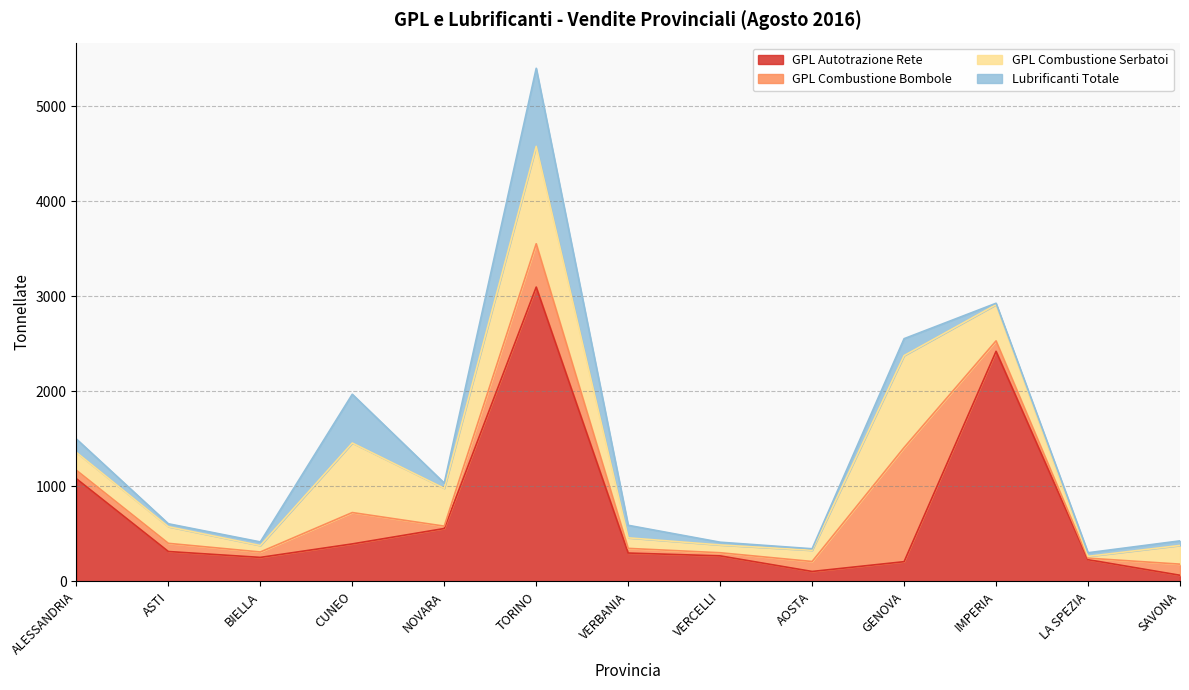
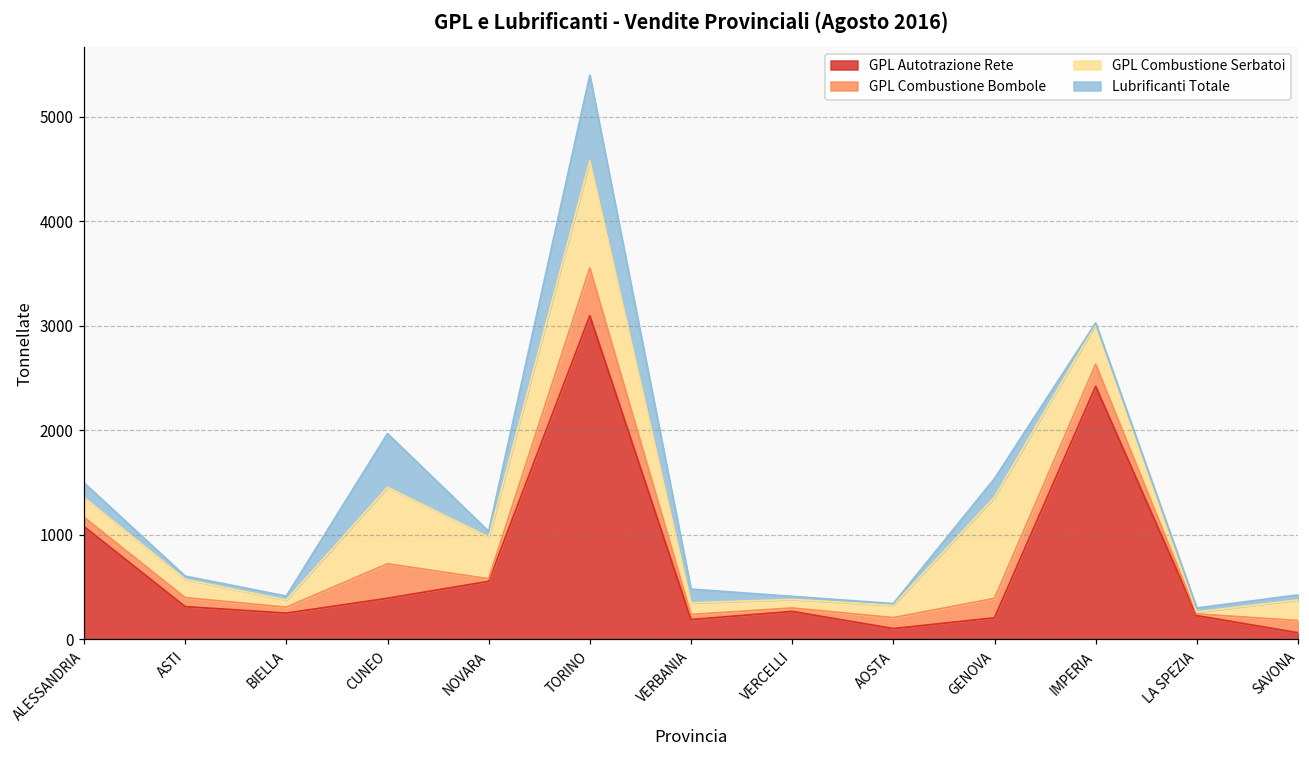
GPL Autotrazione Rete, VERBANIA: 300 -> 200
GPL Combustione Bombole, GENOVA: 1200 -> 200
GPL Combustione Bombole, IMPERIA: 100 -> 200
